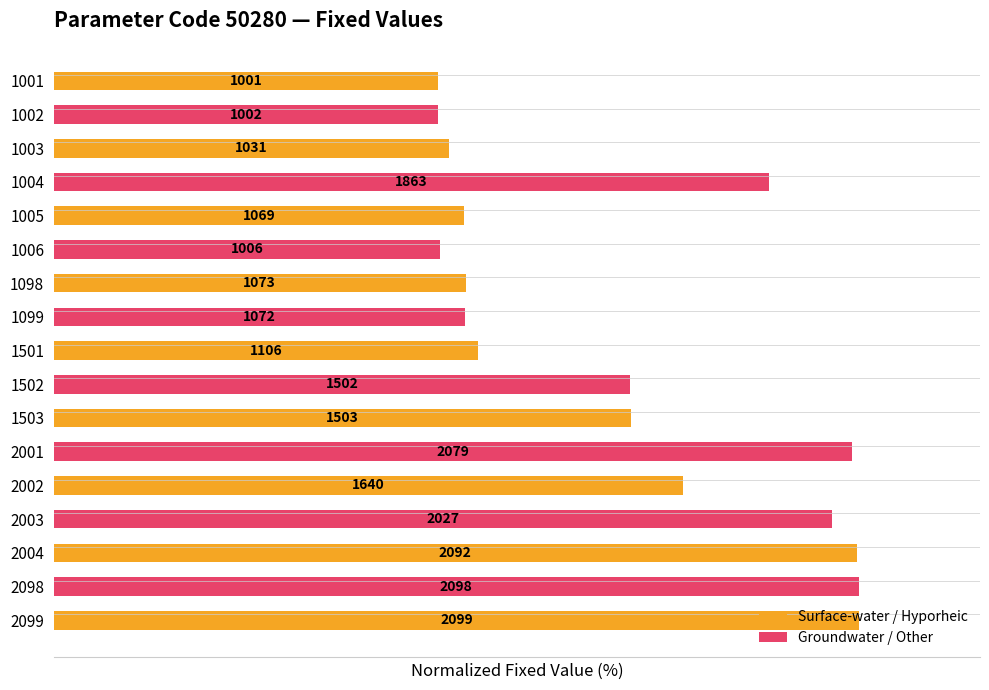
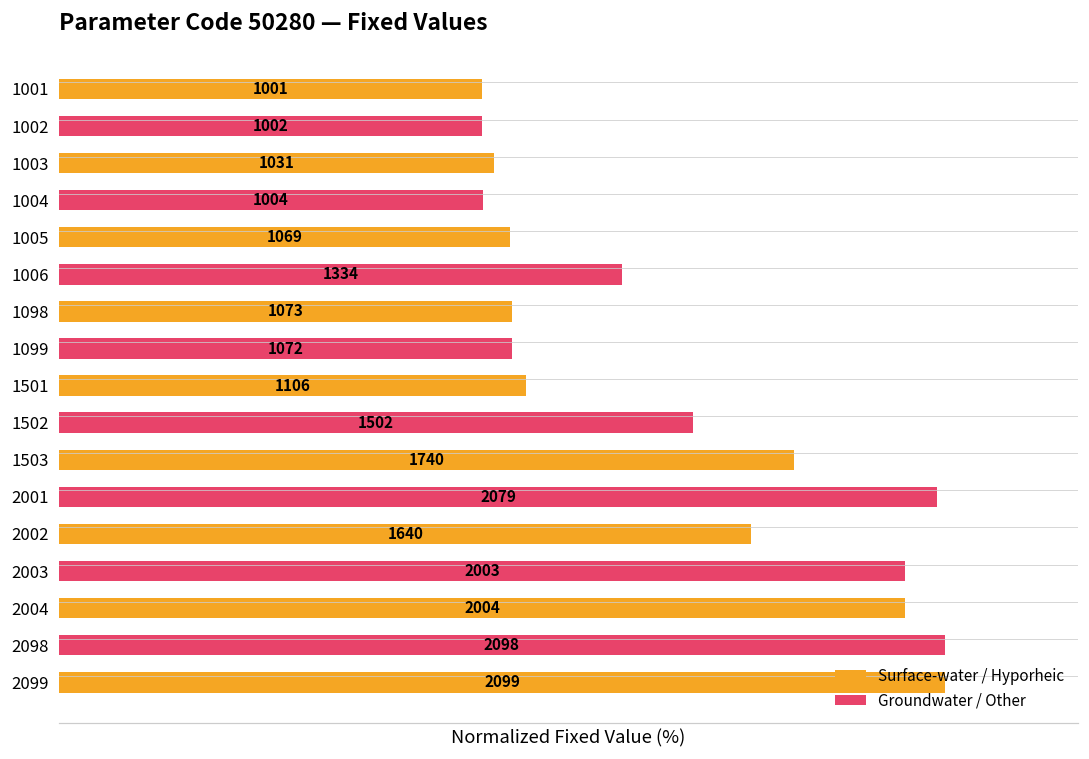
1004: 1863 -> 1004
1006: 1006 -> 1334
1503: 1503 -> 1740
2003: 2027 -> 2003
2004: 2092 -> 2004
